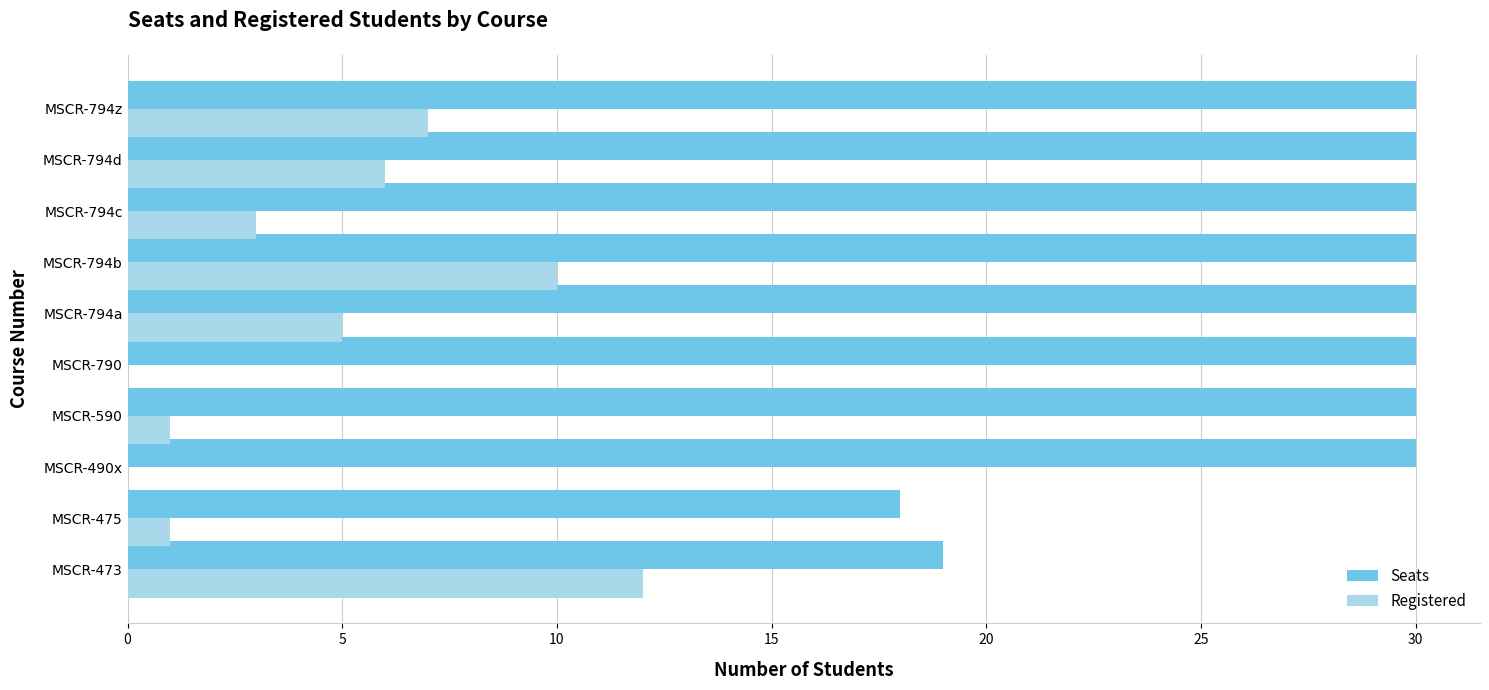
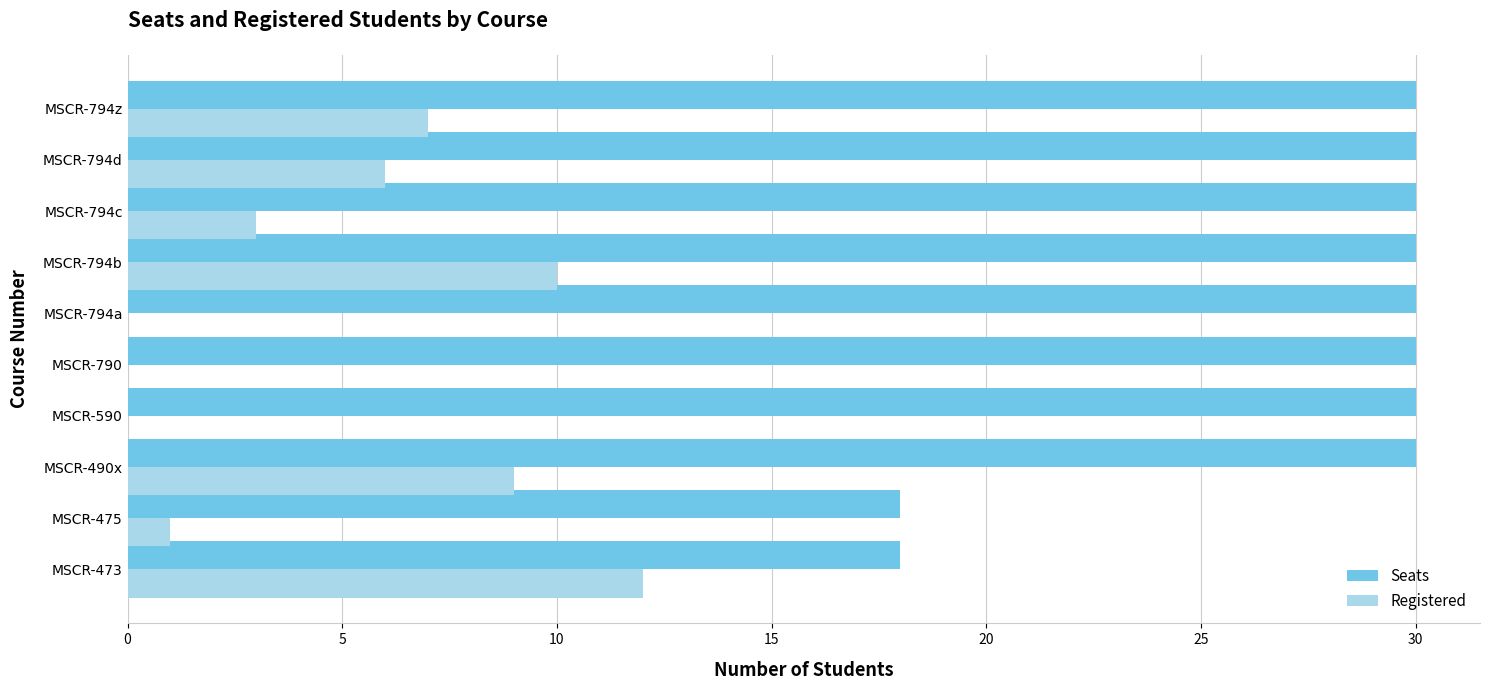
Registered, MSCR-794a: 5 -> 0
Registered, MSCR-590: 1 -> 0
Registered, MSCR-490x: 0 -> 9
Seats, MSCR-473: 19 -> 18
